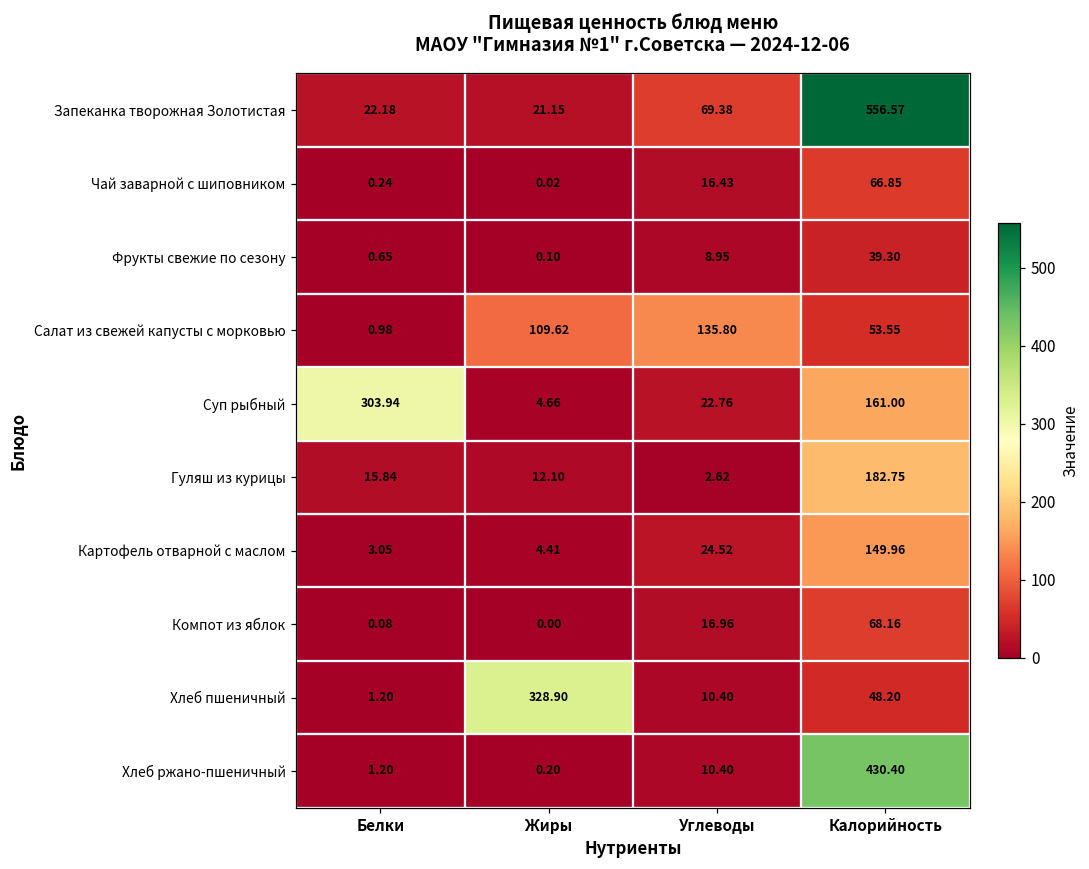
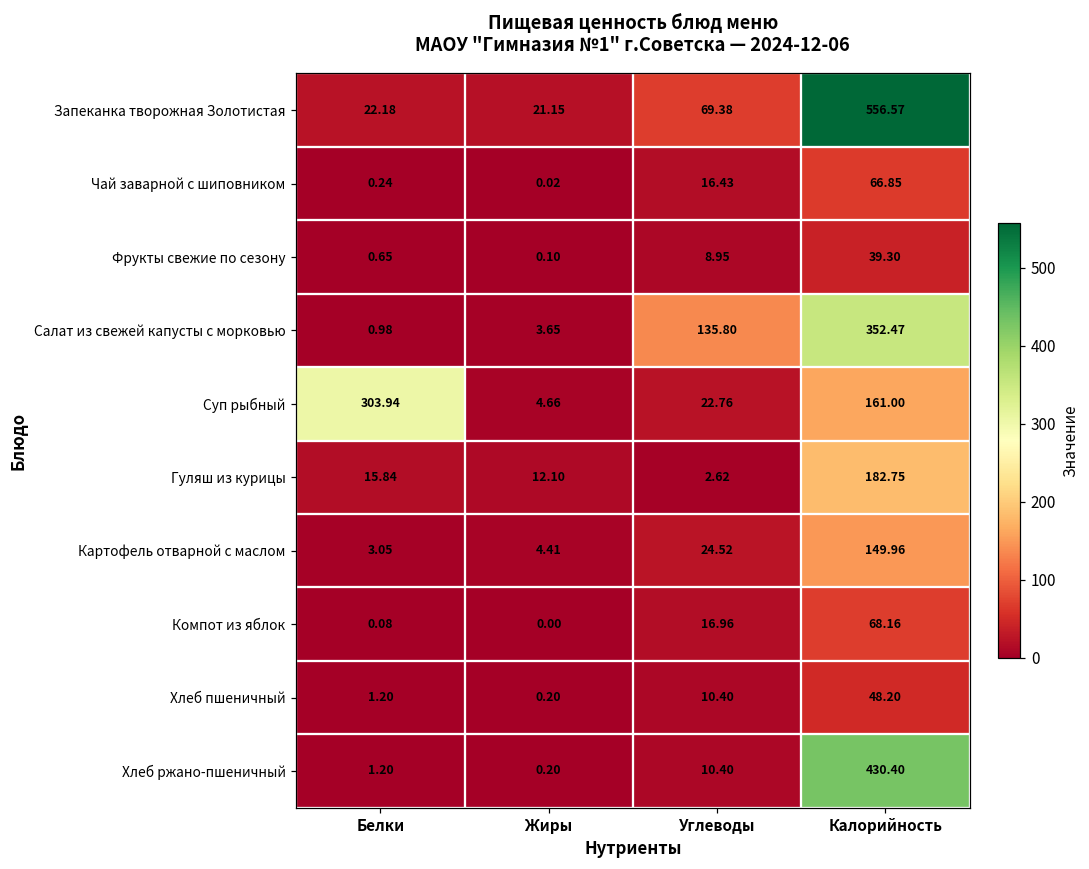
Салат из свежей капусты с морковью, Жиры: 109.62 -> 3.65
Салат из свежей капусты с морковью, Калорийность: 53.55 -> 352.47
Хлеб пшеничный, Жиры: 328.90 -> 0.20
